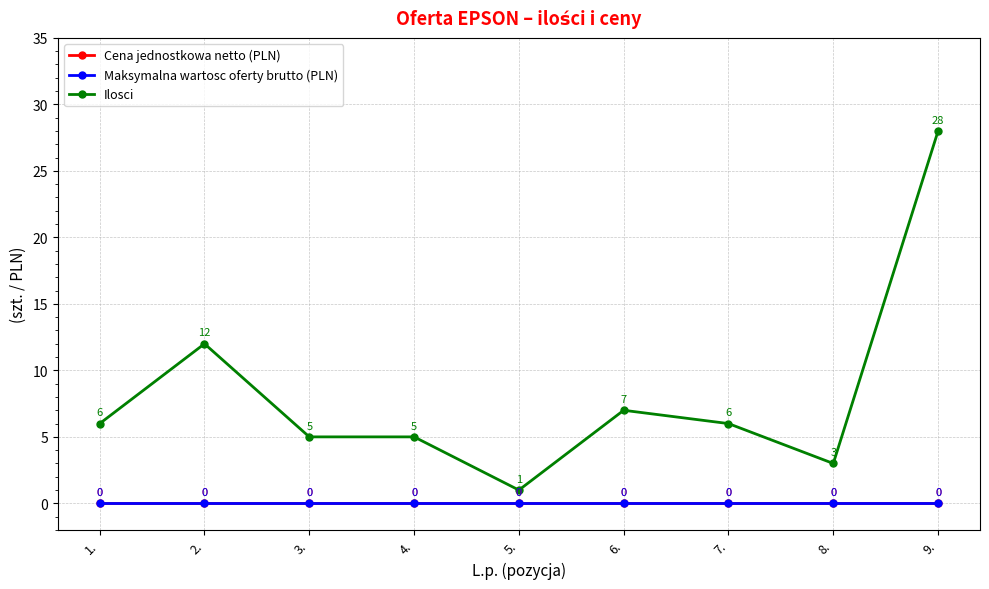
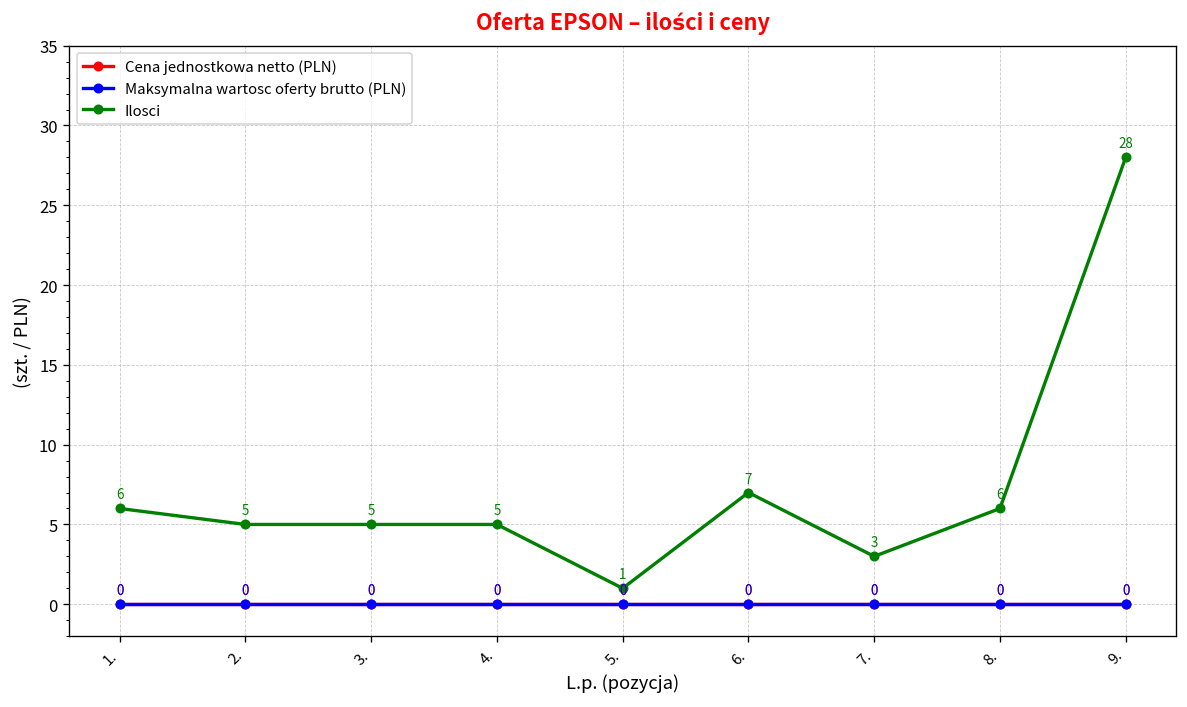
Ilosci, 2.: 12 -> 5
Ilosci, 7.: 6 -> 3
Ilosci, 8.: 3 -> 6
